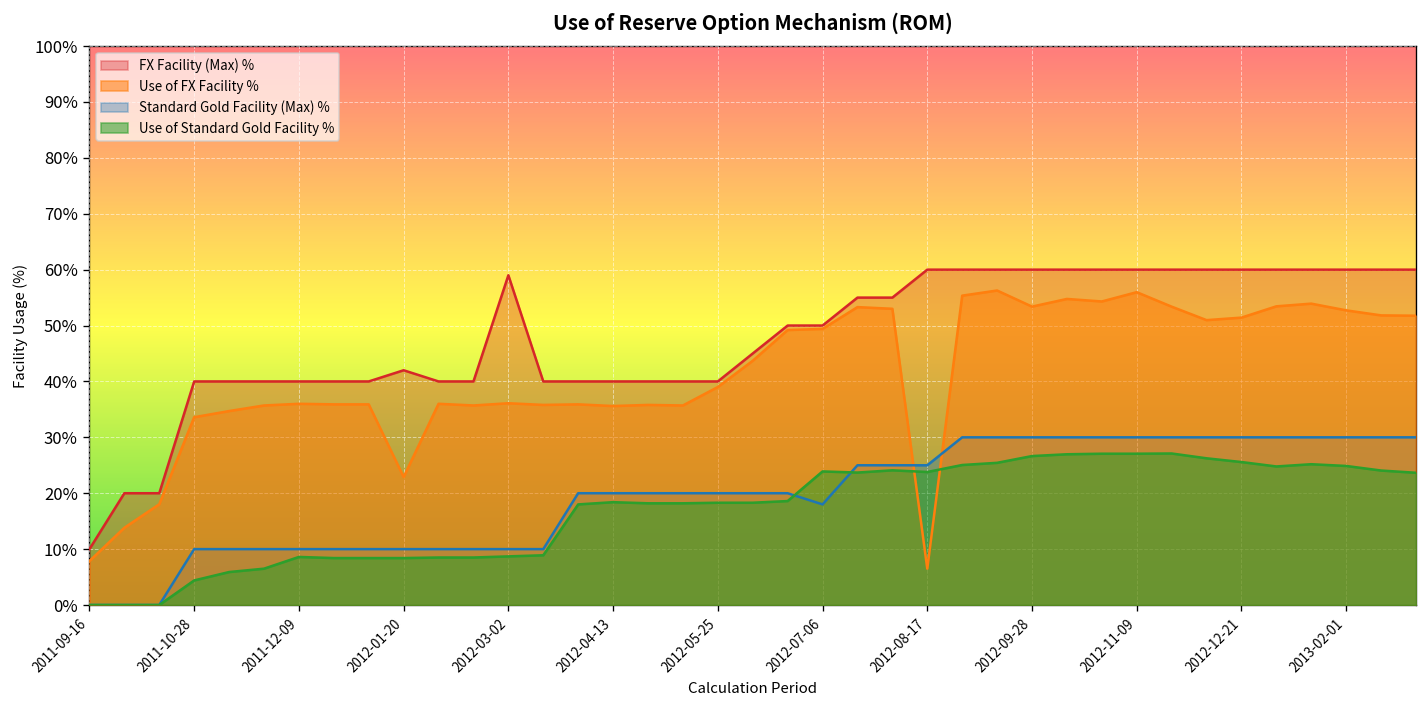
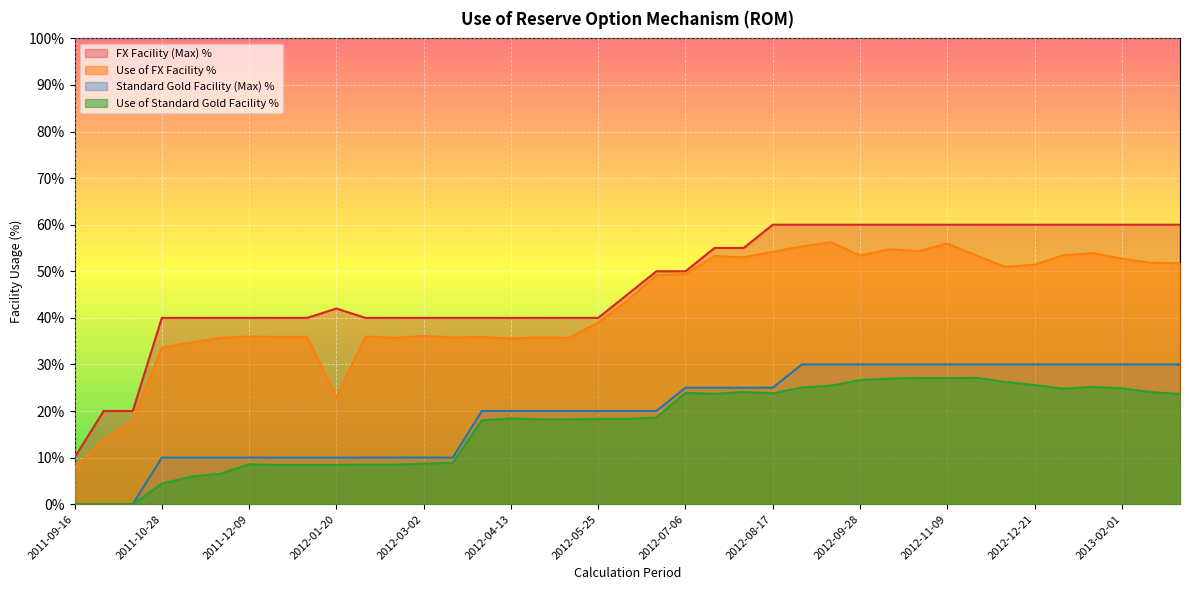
FX Facility (Max) %, 2012-03-02: 59% -> 40%
Standard Gold Facility (Max) %, 2012-07-06: 18% -> 25%
Use of FX Facility %, 2012-08-17: 7% -> 54%
